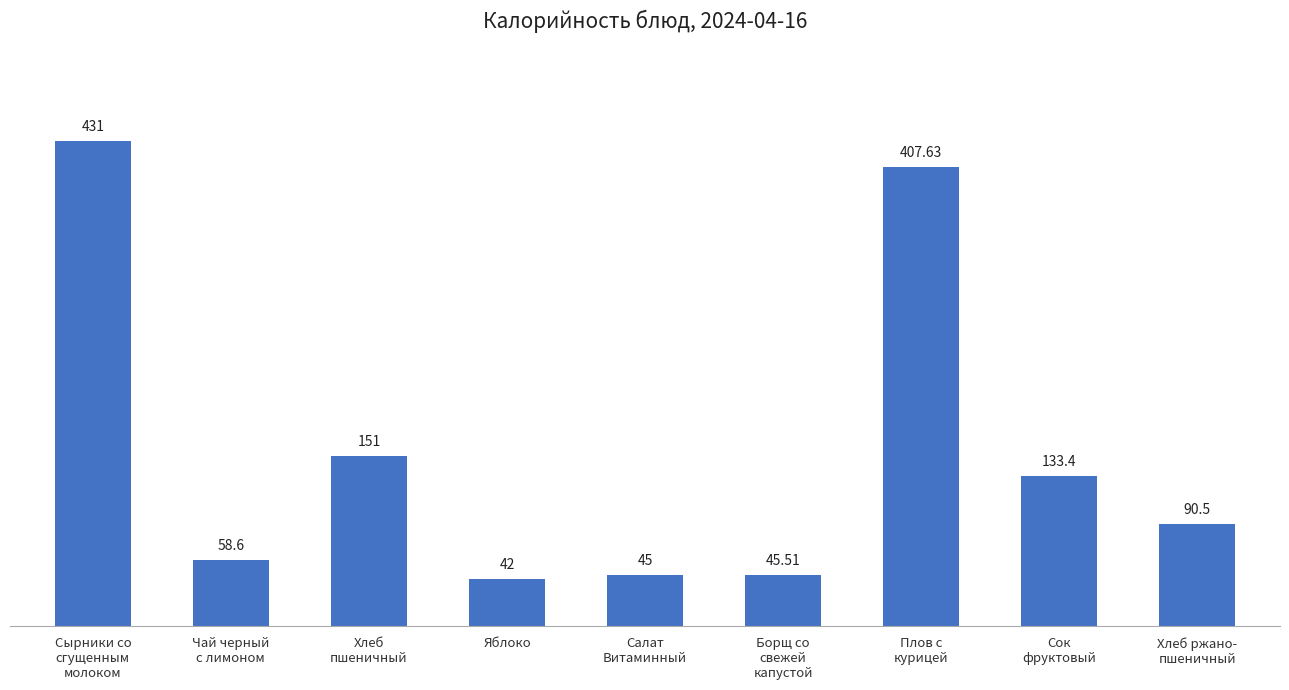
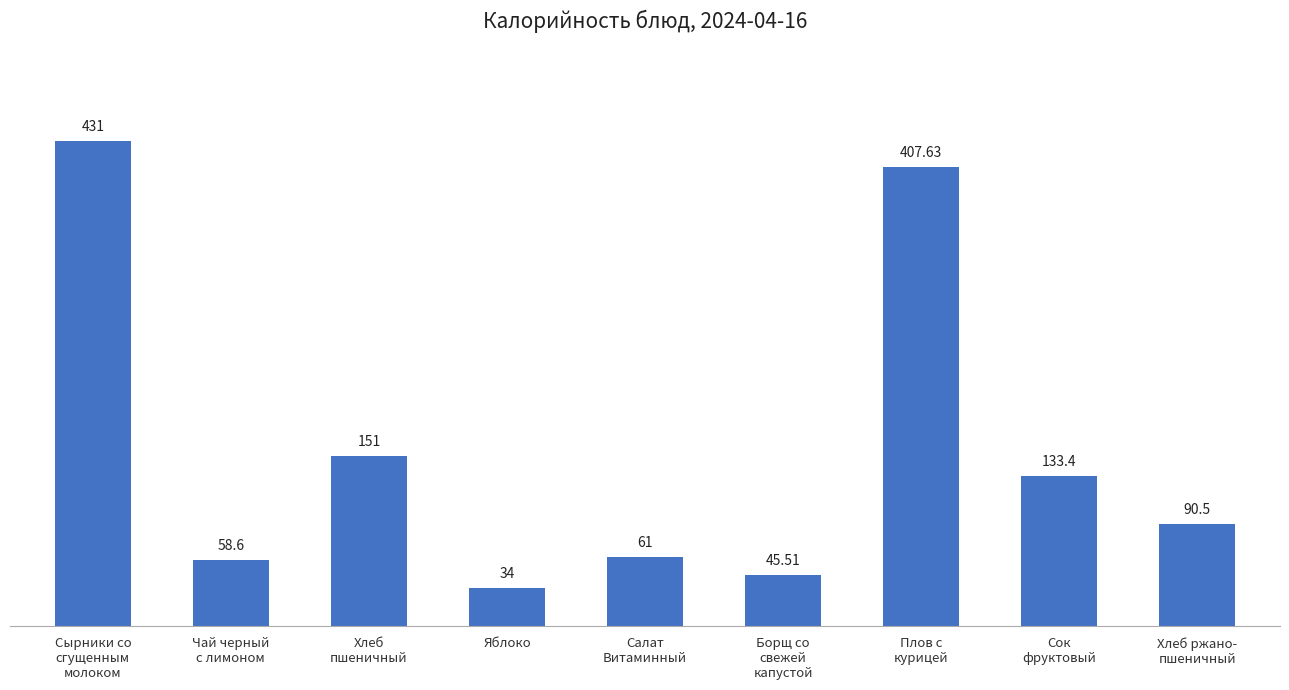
Яблоко: 42 -> 34
Салат Витаминный: 45 -> 61
